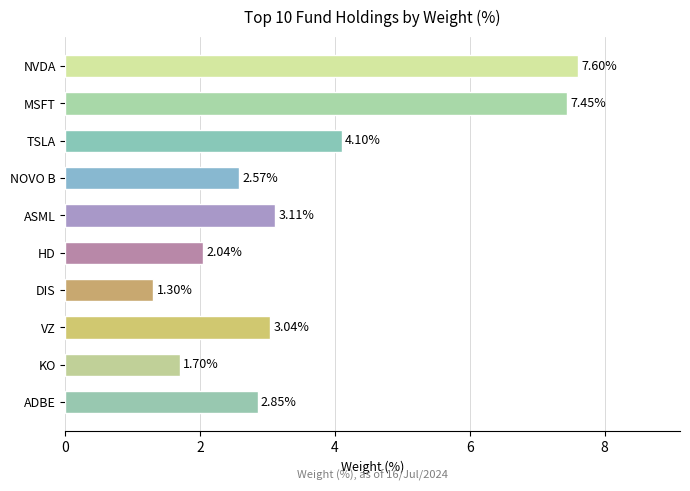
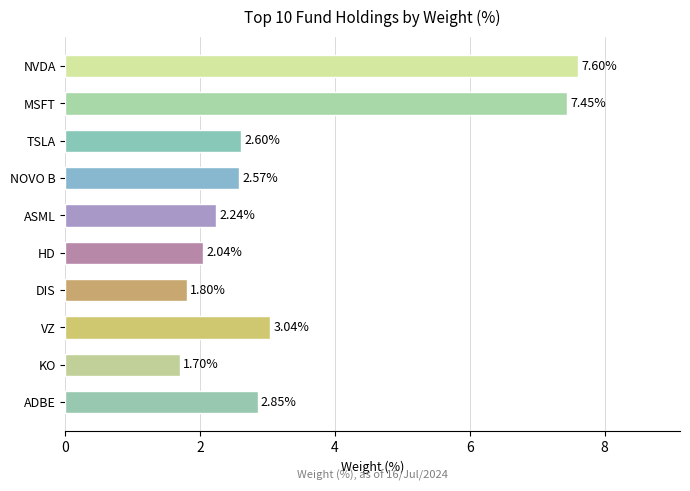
TSLA: 4.10% -> 2.60%
ASML: 3.11% -> 2.24%
DIS: 1.30% -> 1.80%
